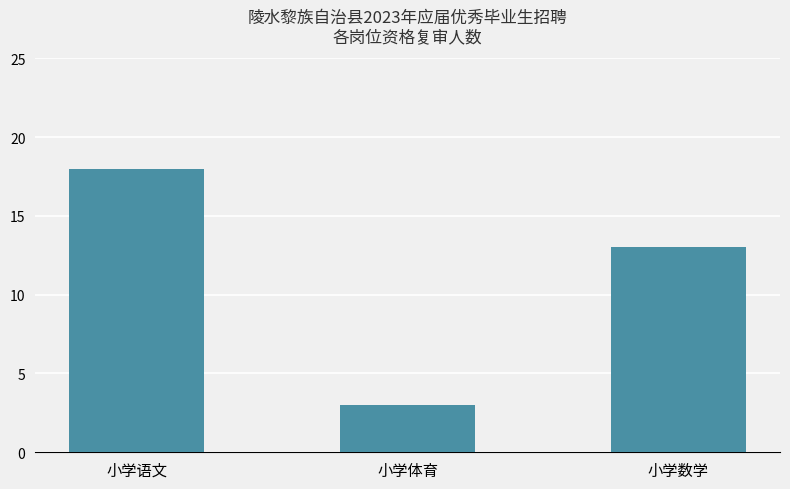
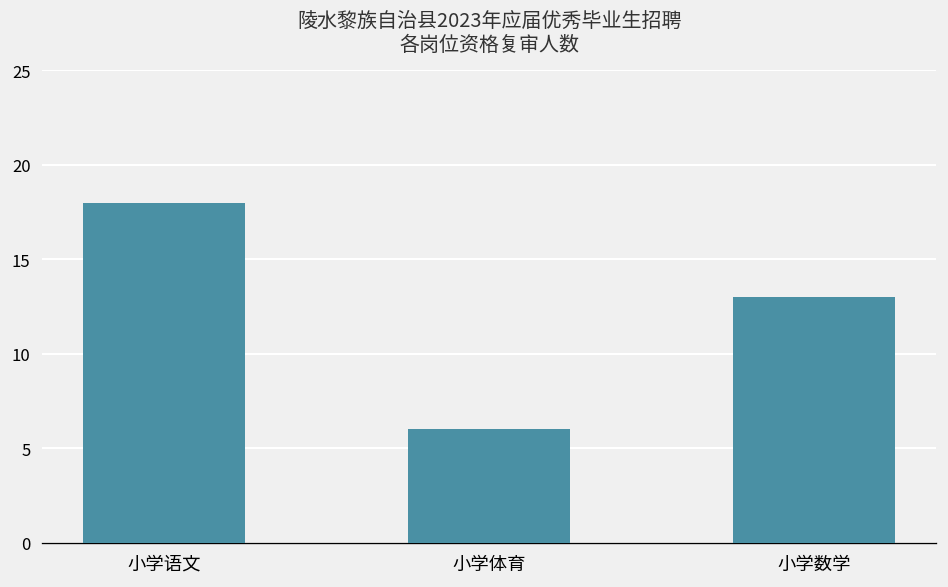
小学体育: 3 -> 6
